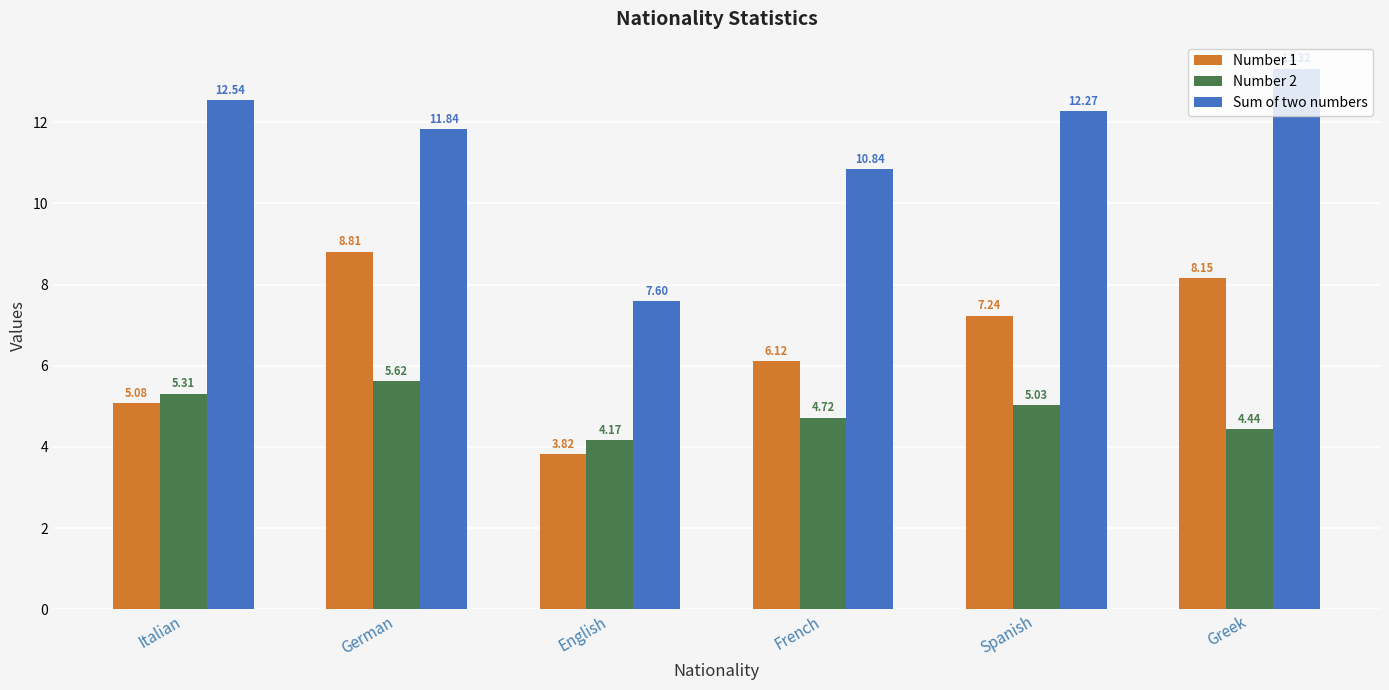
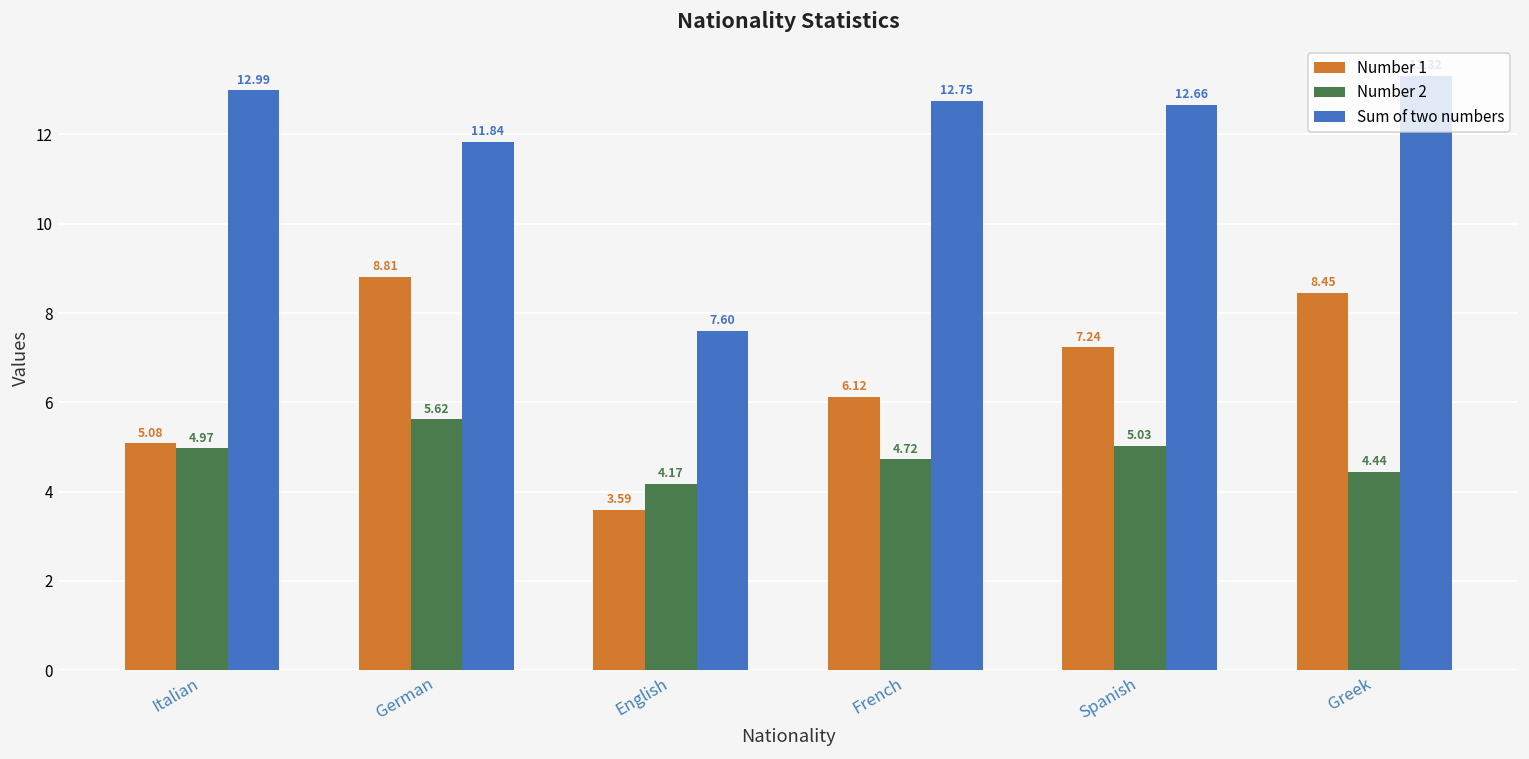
Number 2, Italian: 5.31 -> 4.97
Sum of two numbers, Italian: 12.54 -> 12.99
Number 1, English: 3.82 -> 3.59
Sum of two numbers, French: 10.84 -> 12.75
Sum of two numbers, Spanish: 12.27 -> 12.66
Number 1, Greek: 8.15 -> 8.45
